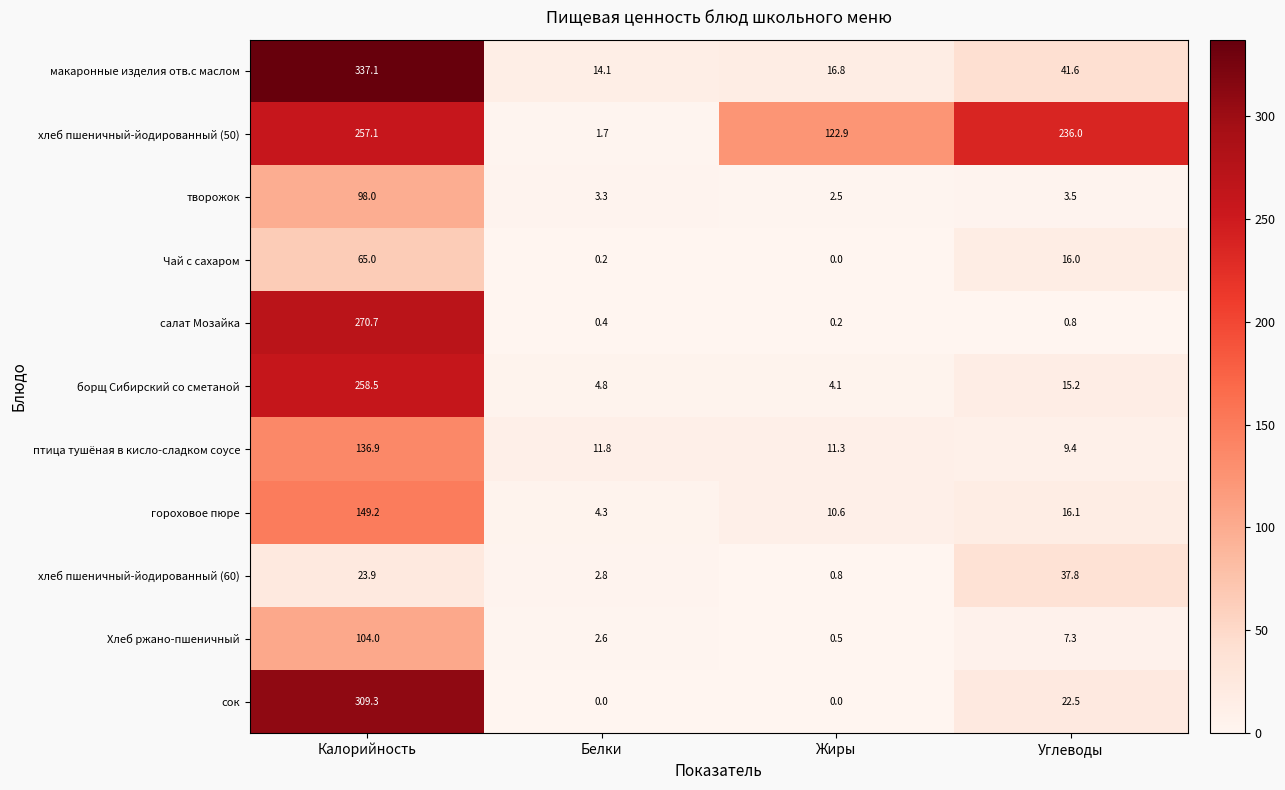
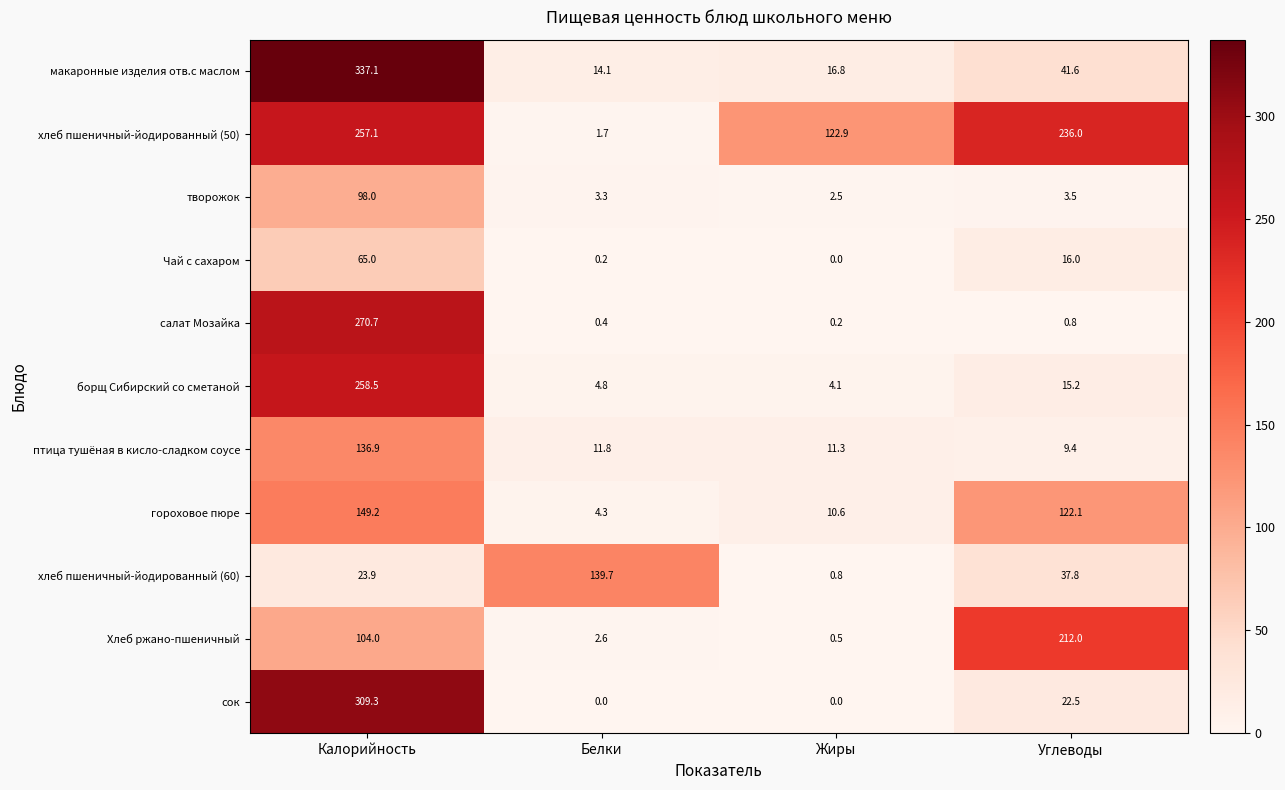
гороховое пюре, Углеводы: 16.1 -> 122.1
хлеб пшеничный-йодированный (60), Белки: 2.8 -> 139.7
Хлеб ржано-пшеничный, Углеводы: 7.3 -> 212.0
